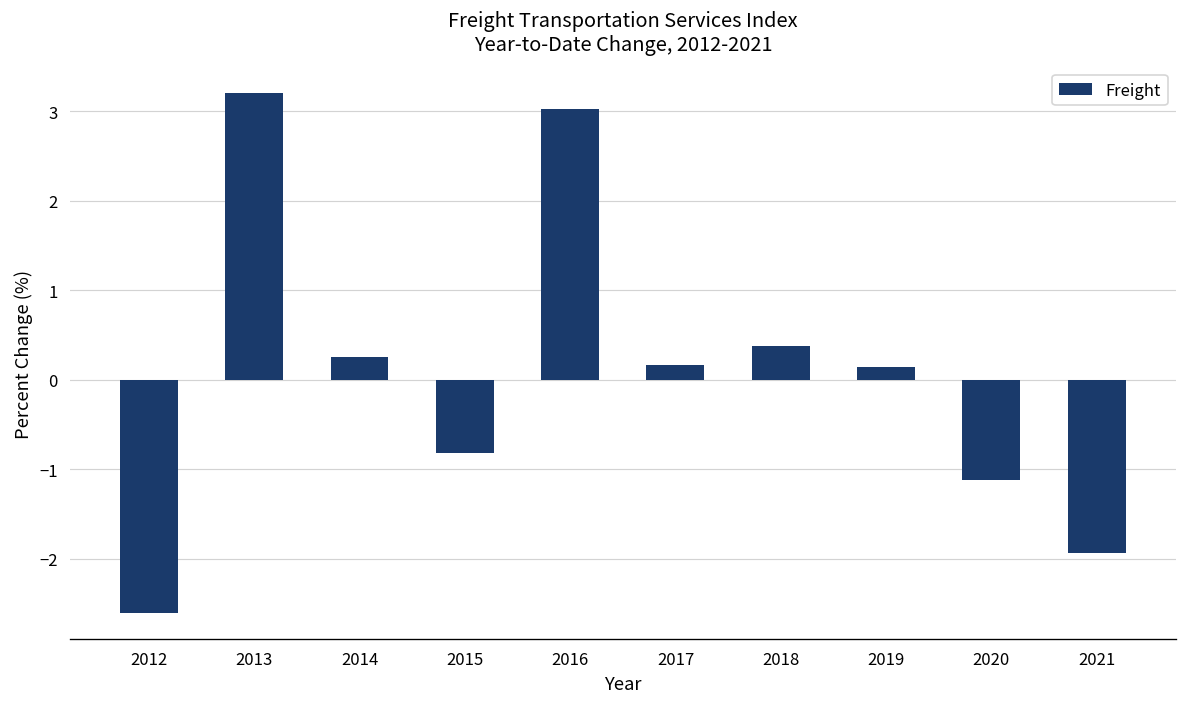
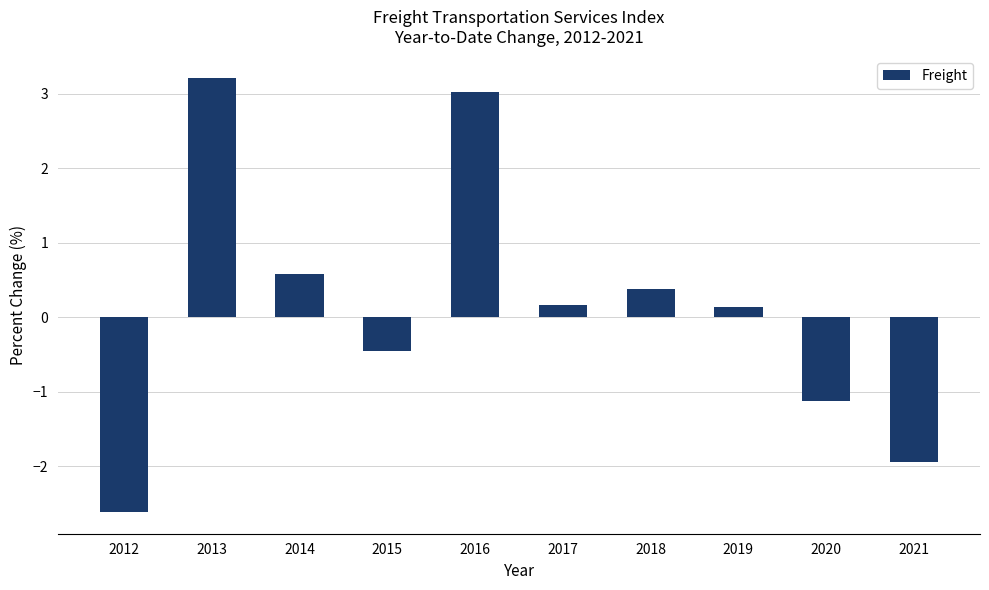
2014: 0.3 -> 0.6
2015: -0.8 -> -0.4
